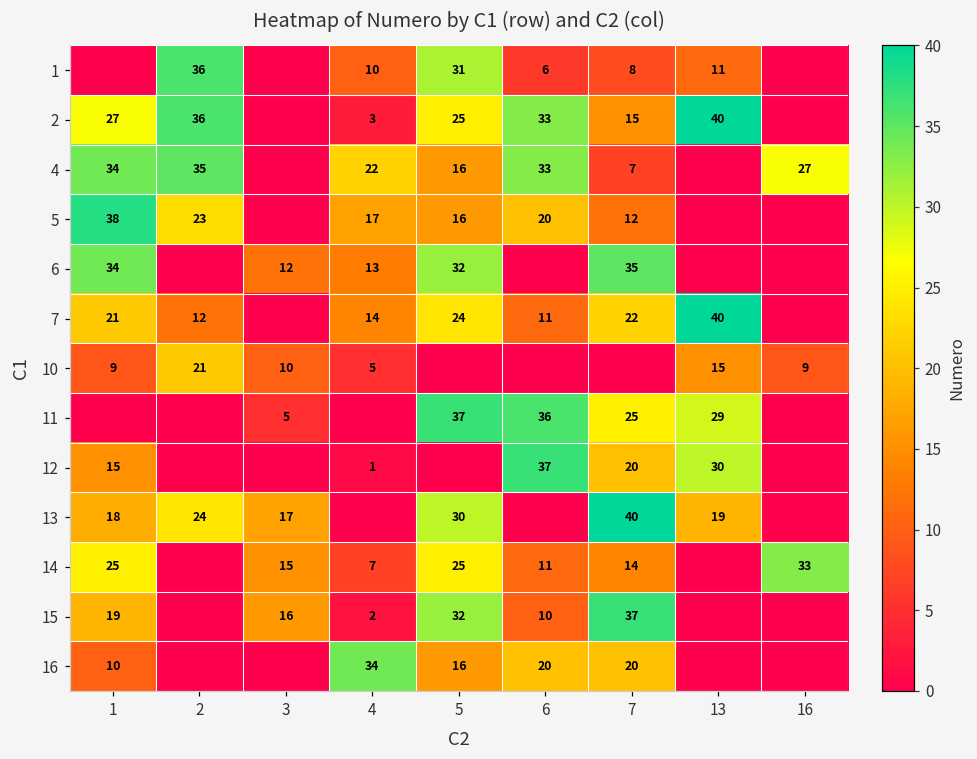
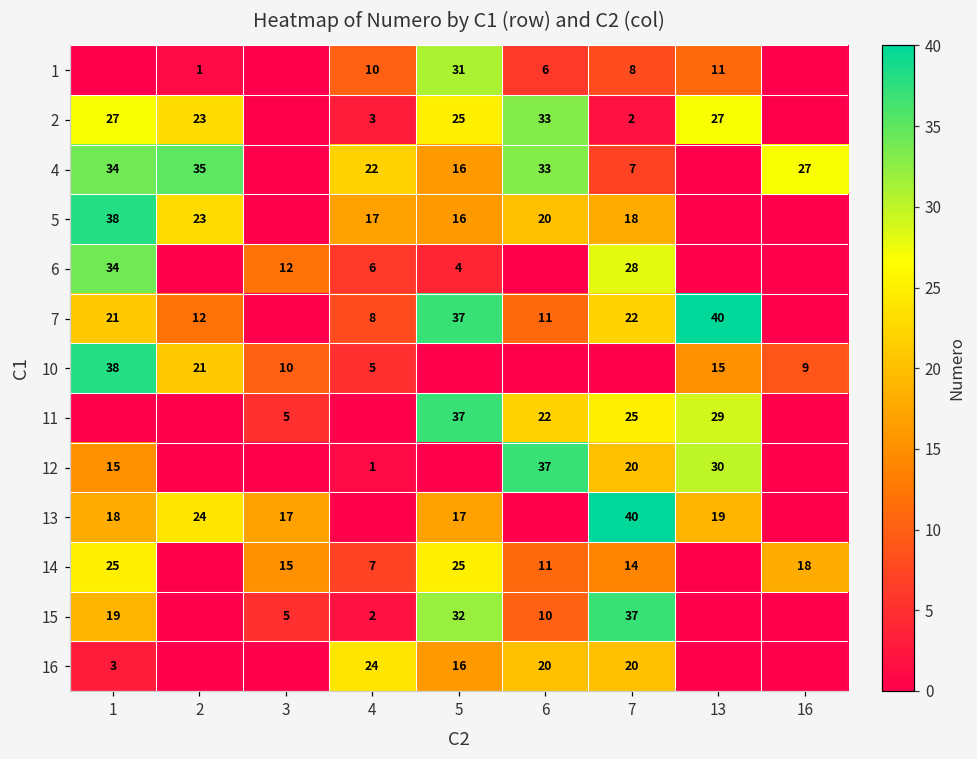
1, 2: 36 -> 1
2, 2: 36 -> 23
2, 7: 15 -> 2
2, 13: 40 -> 27
5, 7: 12 -> 18
6, 4: 13 -> 6
6, 5: 32 -> 4
6, 7: 35 -> 28
7, 4: 14 -> 8
7, 5: 24 -> 37
10, 1: 9 -> 38
11, 6: 36 -> 22
13, 5: 30 -> 17
14, 16: 33 -> 18
15, 3: 16 -> 5
16, 1: 10 -> 3
16, 4: 34 -> 24
